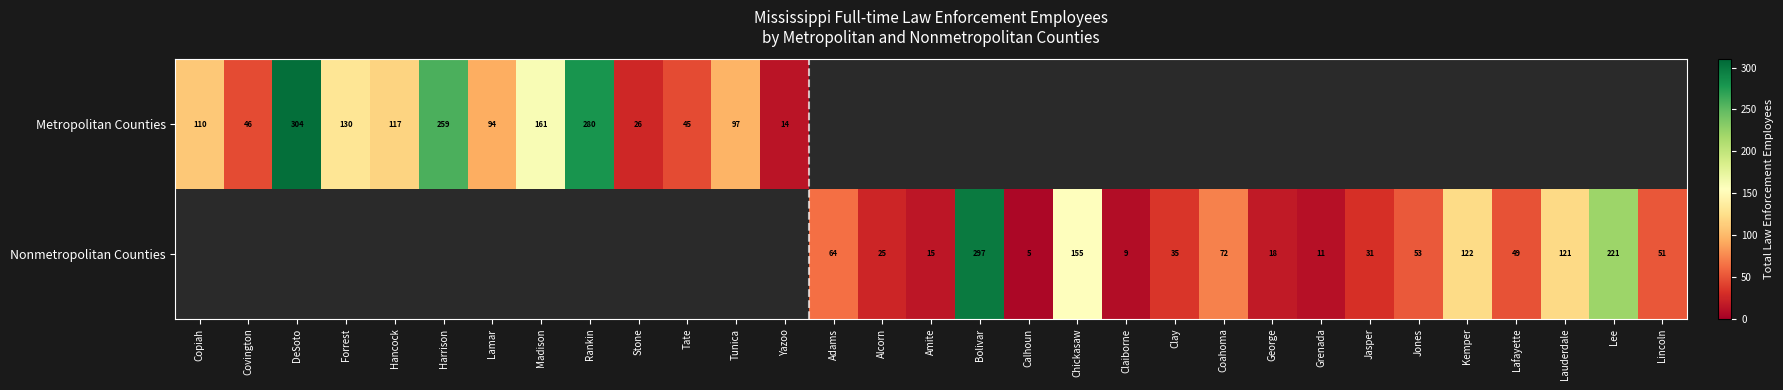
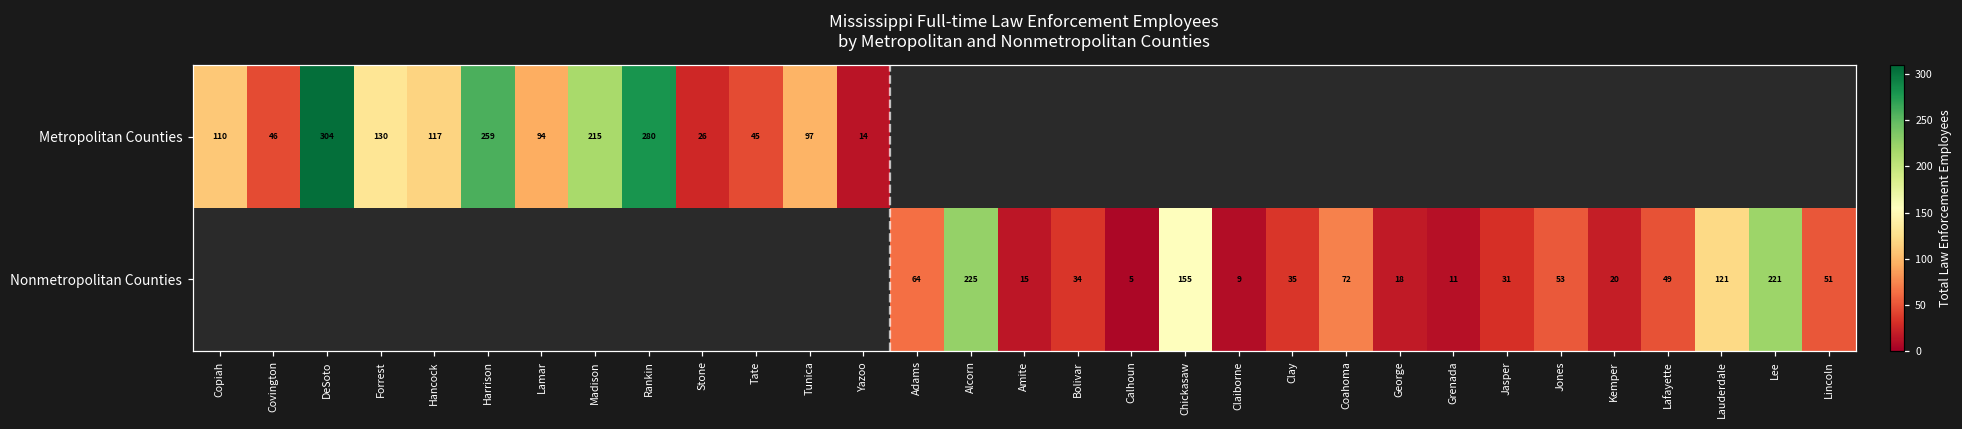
Metropolitan Counties, Madison: 161 -> 215
Nonmetropolitan Counties, Alcorn: 25 -> 225
Nonmetropolitan Counties, Bolivar: 297 -> 34
Nonmetropolitan Counties, Kemper: 122 -> 20
